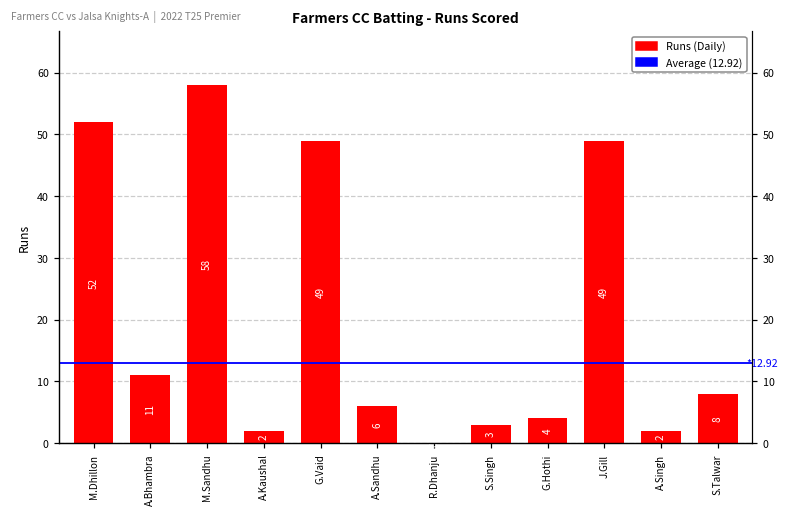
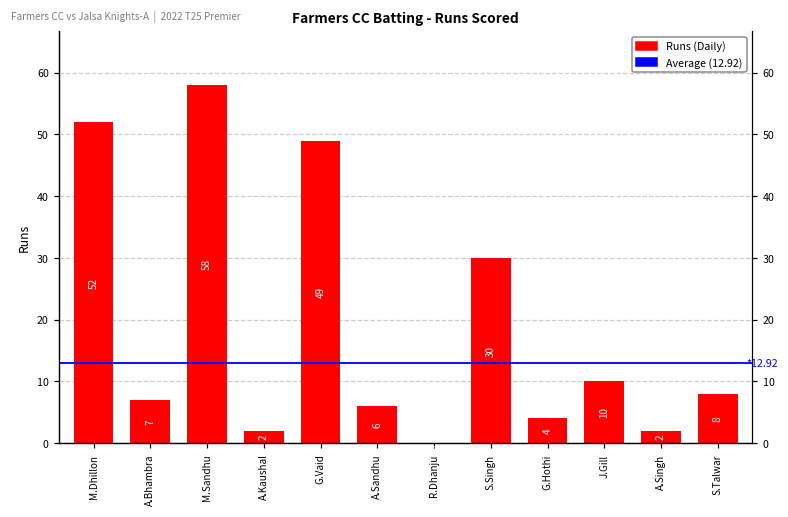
A.Bhambra: 11 -> 7
S.Singh: 3 -> 30
J.Gill: 49 -> 10
